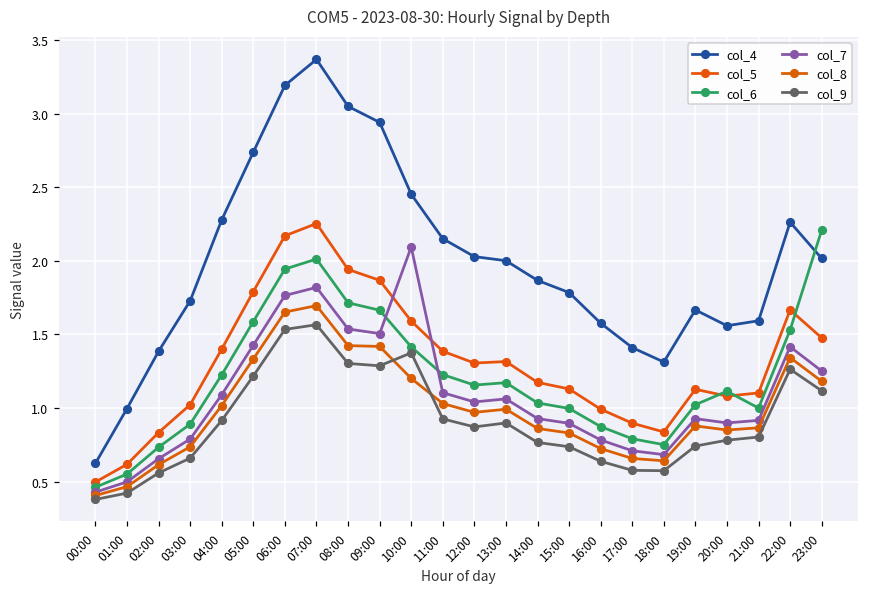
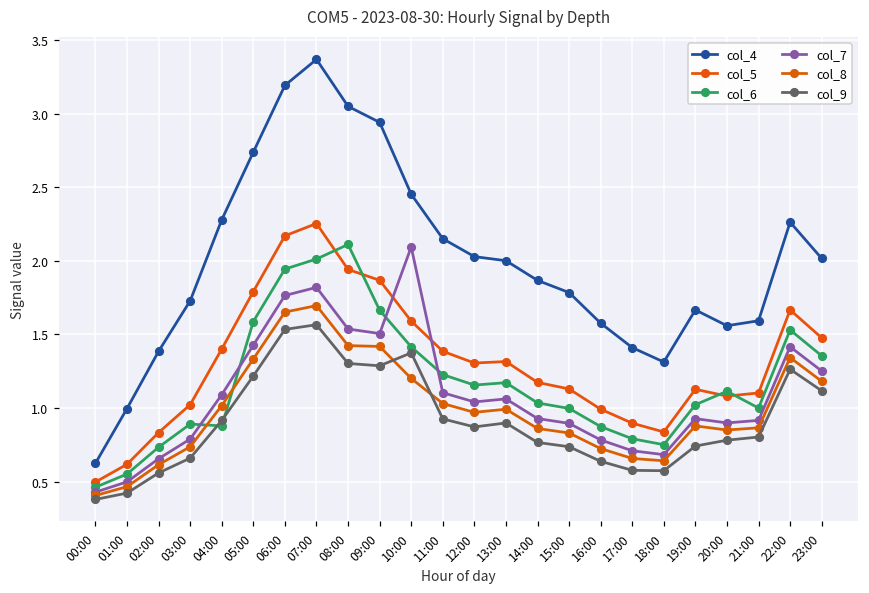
col_6, 04:00: 1.23 -> 0.88
col_6, 08:00: 1.71 -> 2.11
col_6, 23:00: 2.21 -> 1.35
